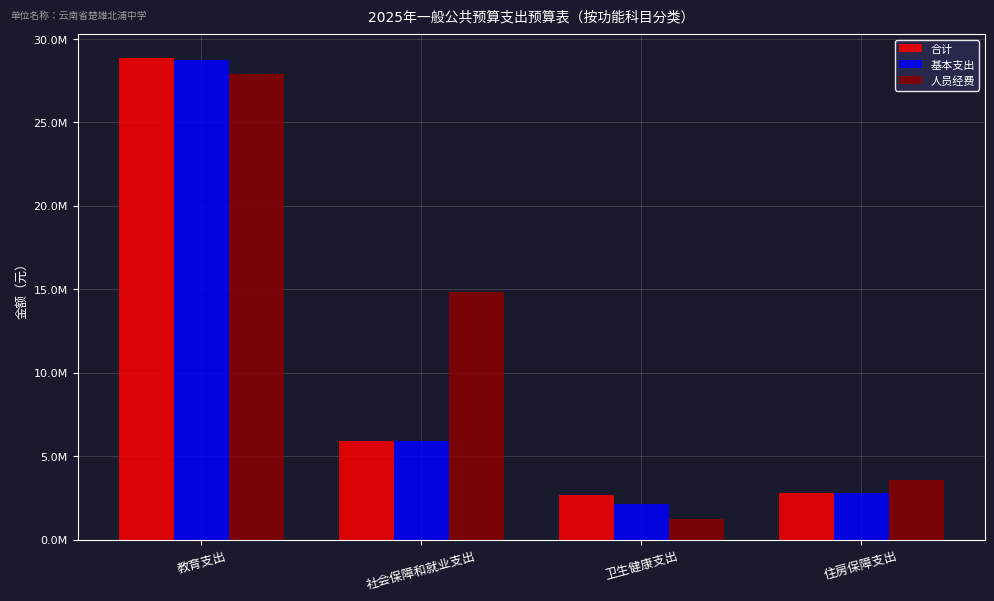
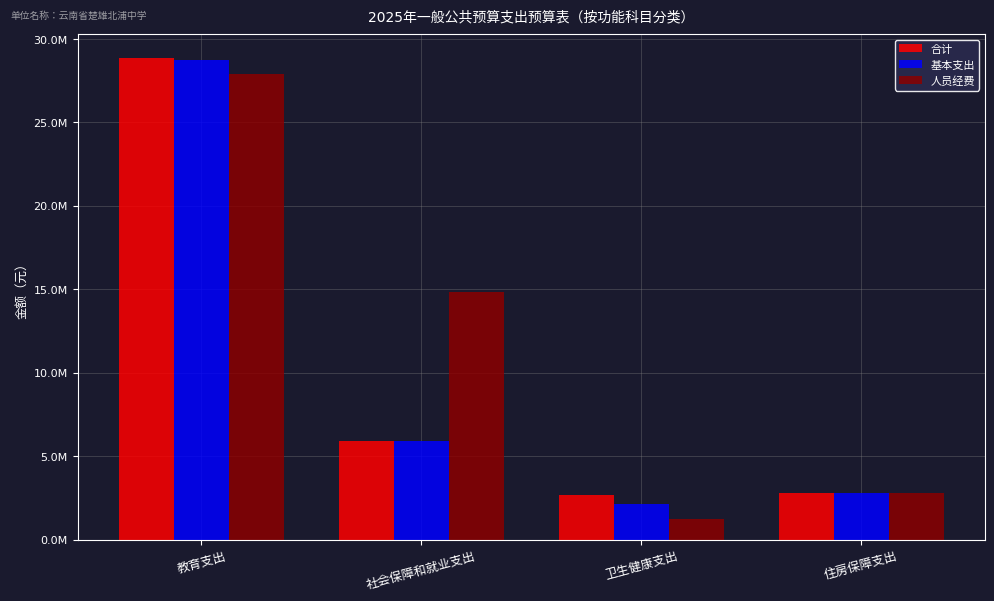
人员经费, 住房保障支出: 3600000 -> 2800000
